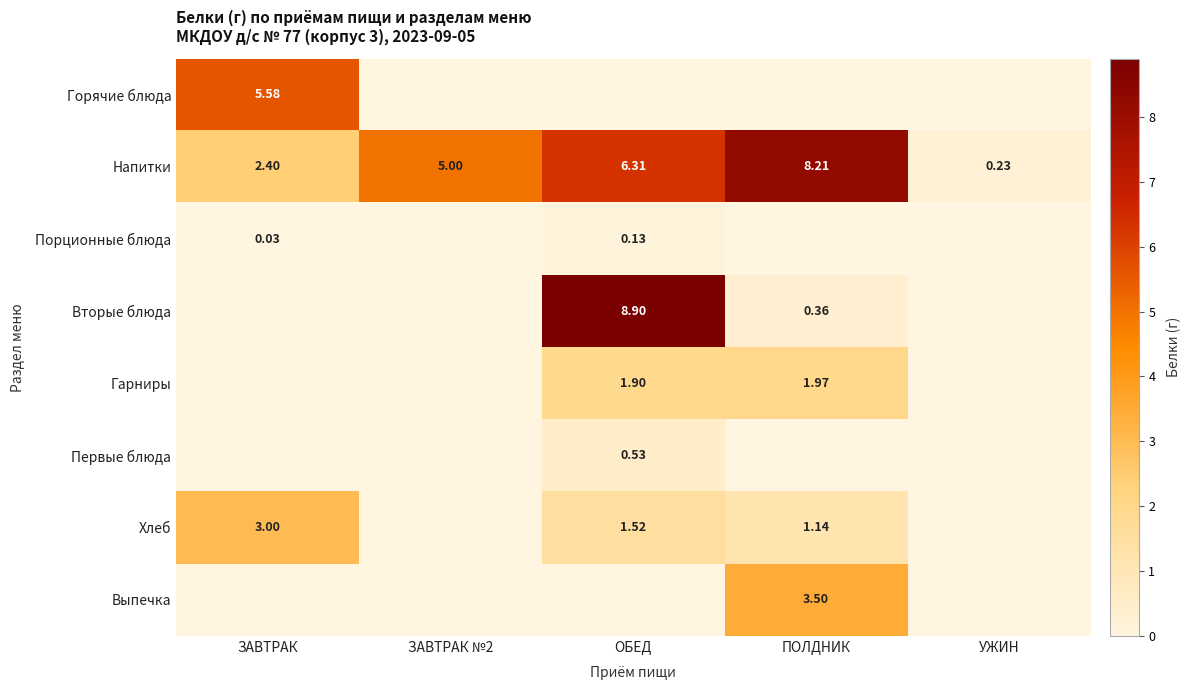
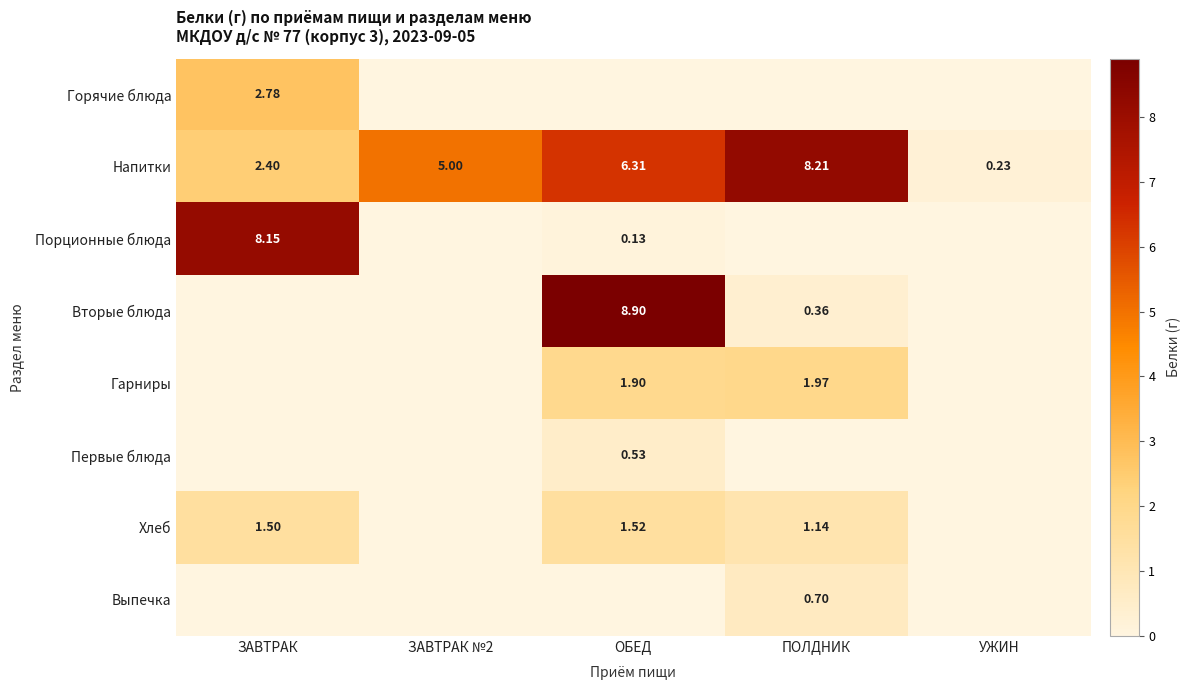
Горячие блюда, ЗАВТРАК: 5.58 -> 2.78
Порционные блюда, ЗАВТРАК: 0.03 -> 8.15
Хлеб, ЗАВТРАК: 3.00 -> 1.50
Выпечка, ПОЛДНИК: 3.50 -> 0.70
